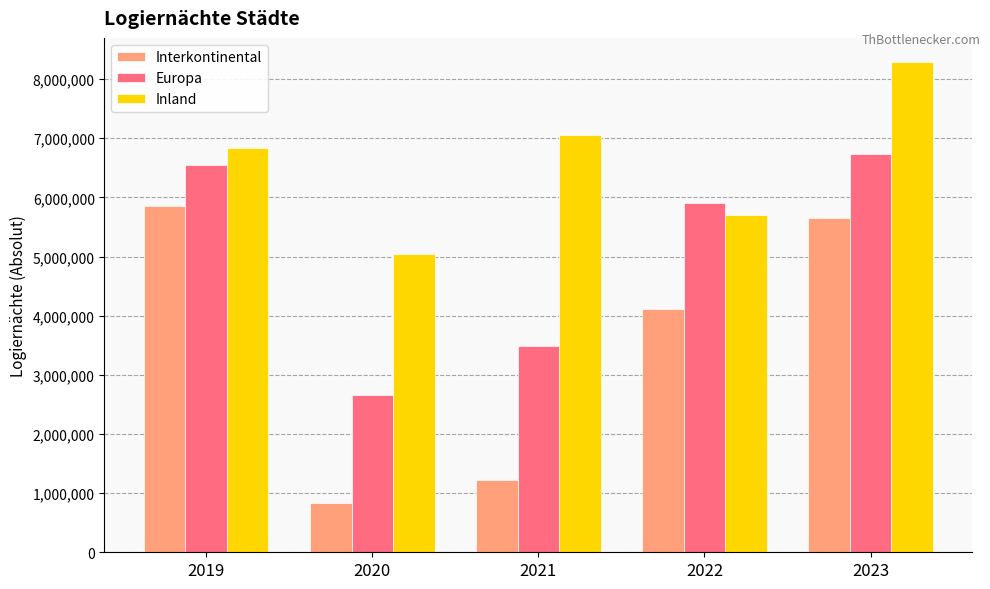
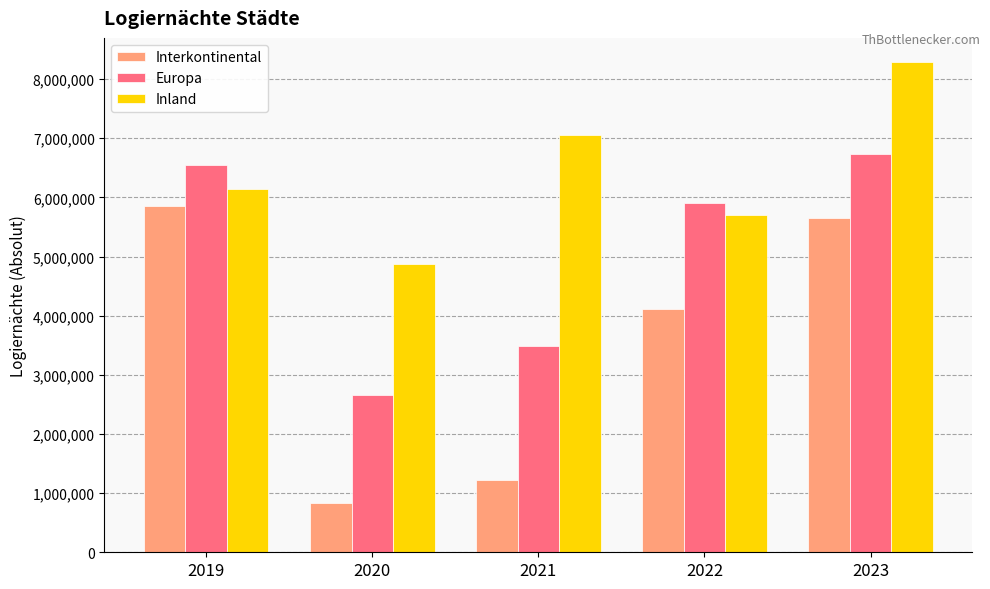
Inland, 2019: 6,800,000 -> 6,100,000
Inland, 2020: 5,000,000 -> 4,900,000
